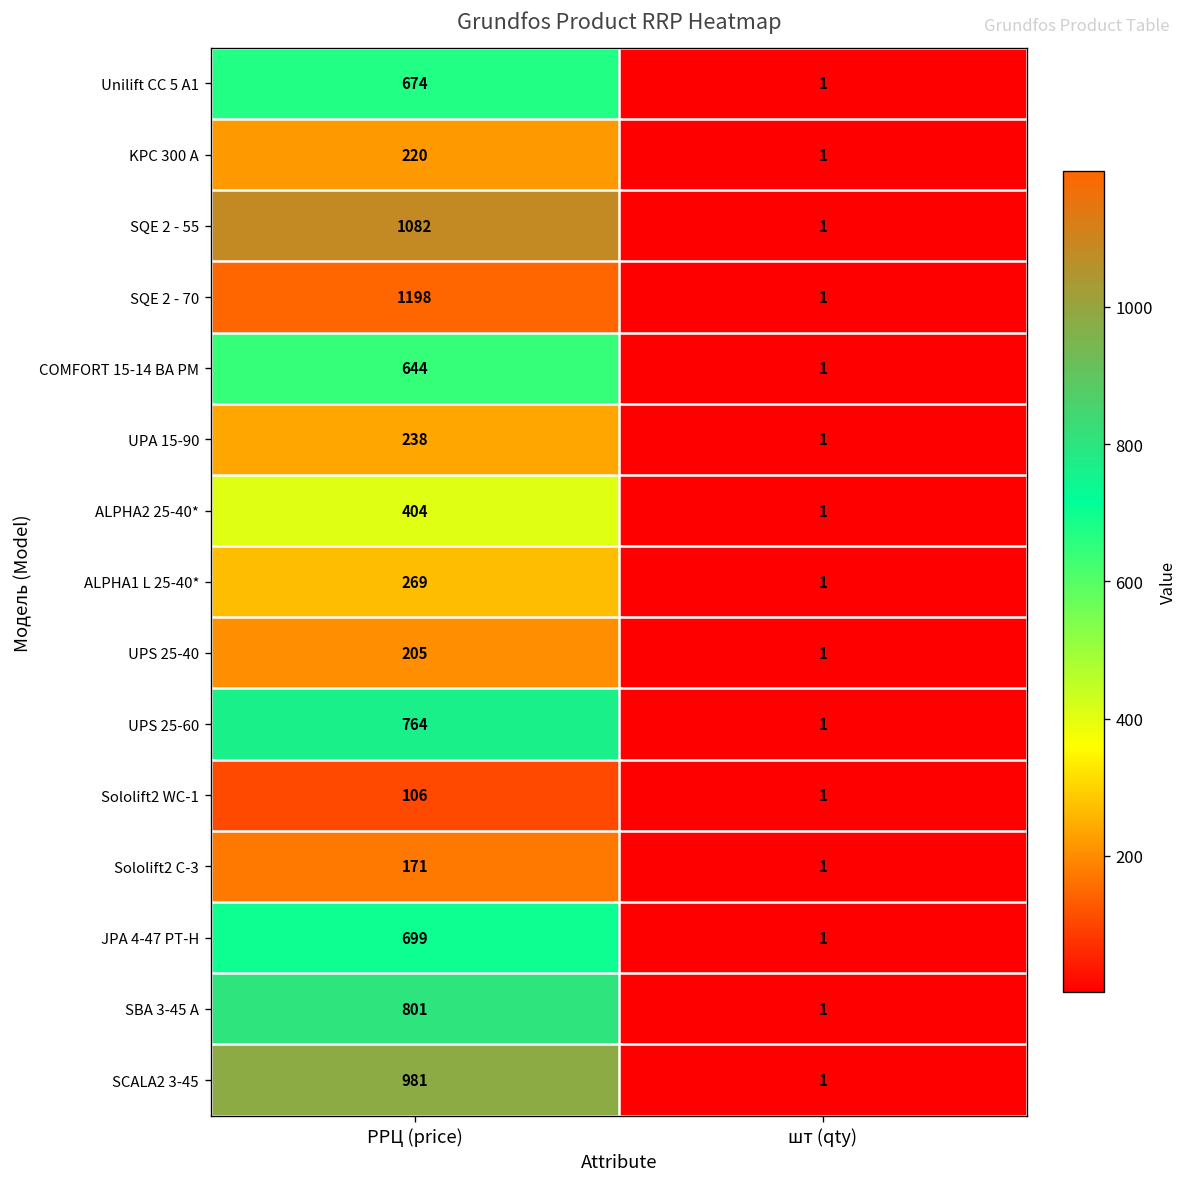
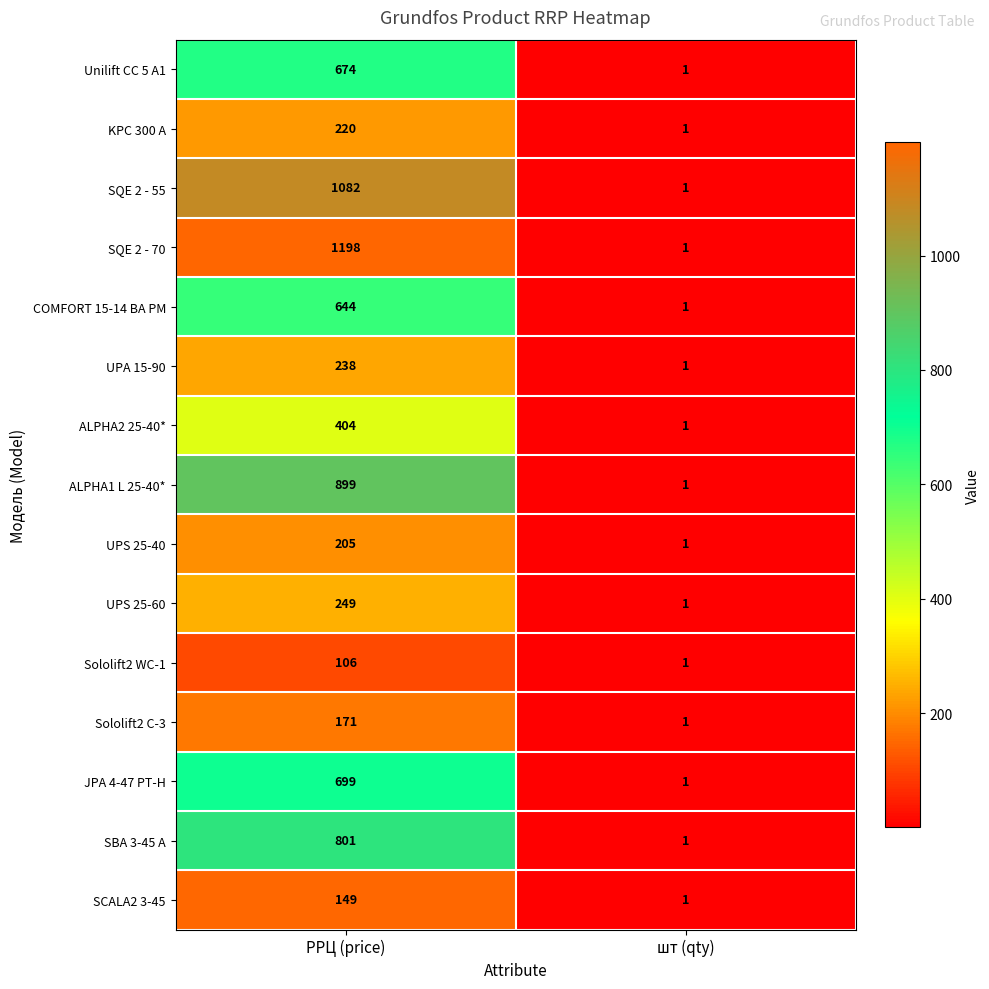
ALPHA1 L 25-40*, РРЦ (price): 269 -> 899
UPS 25-60, РРЦ (price): 764 -> 249
SCALA2 3-45, РРЦ (price): 981 -> 149
